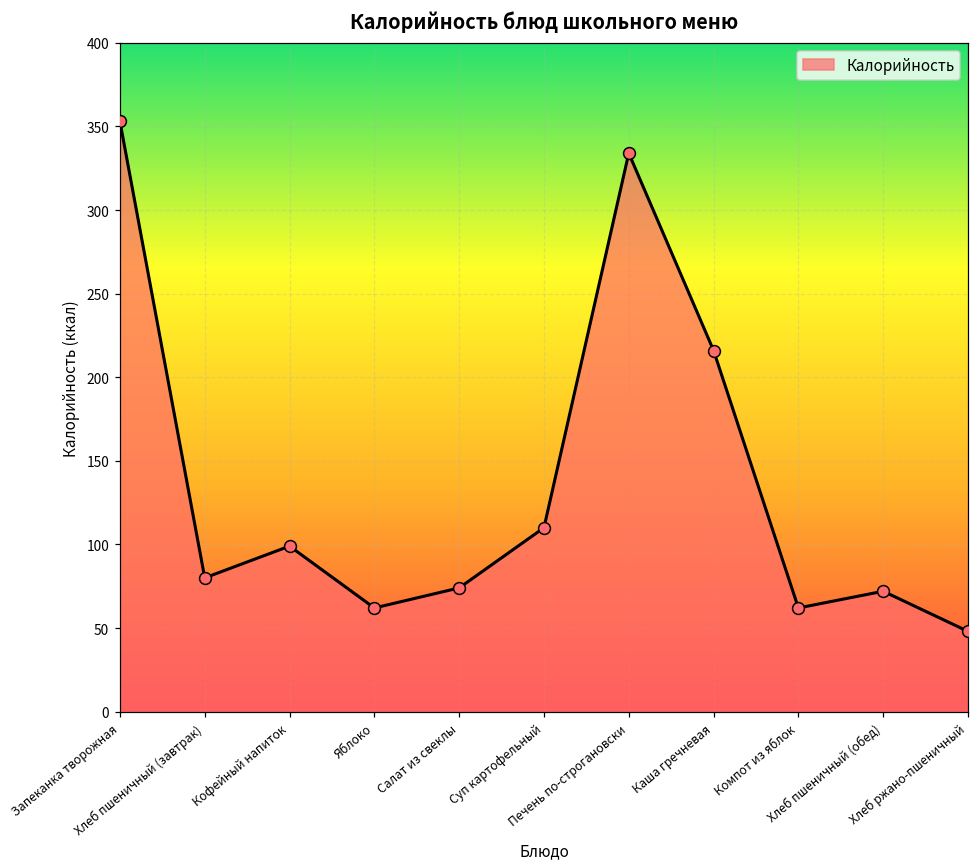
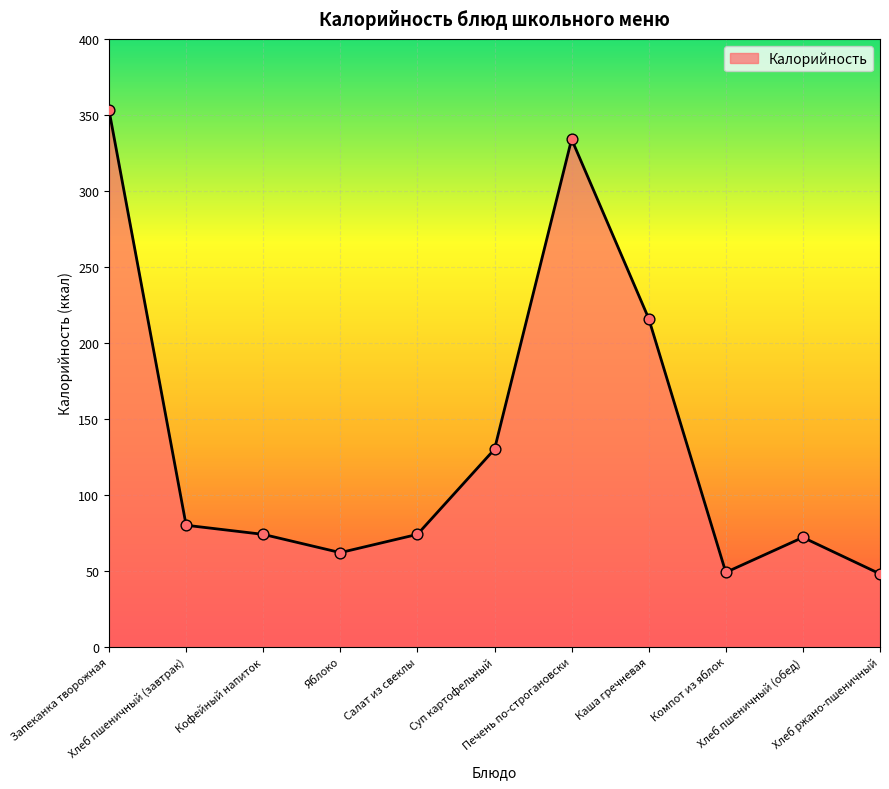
Кофейный напиток: 99 -> 74
Суп картофельный: 110 -> 130
Компот из яблок: 62 -> 49
